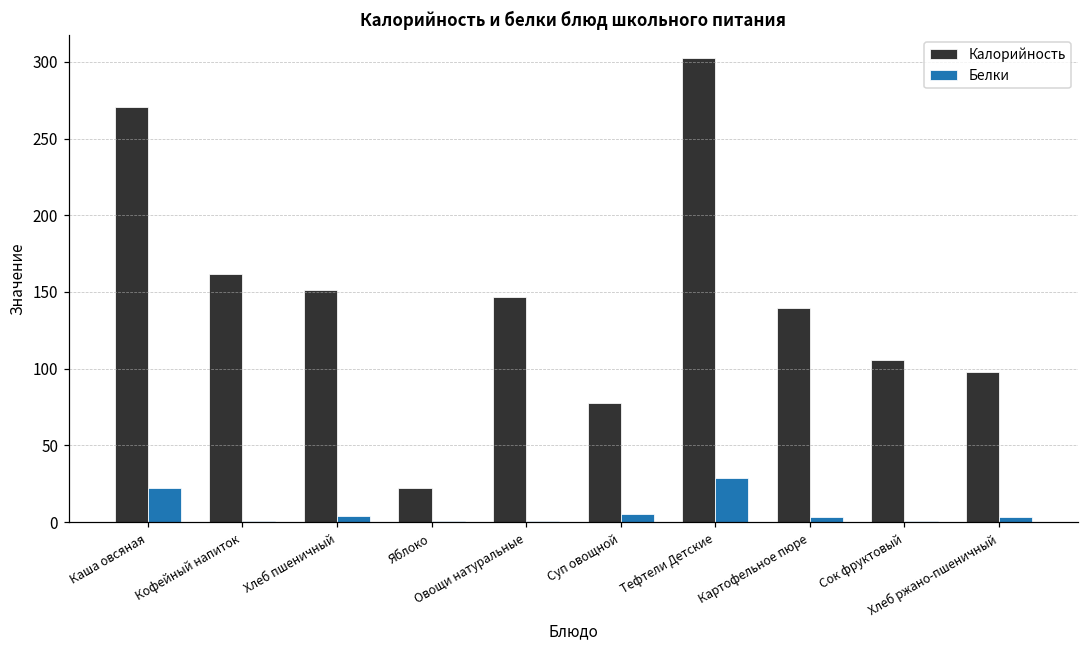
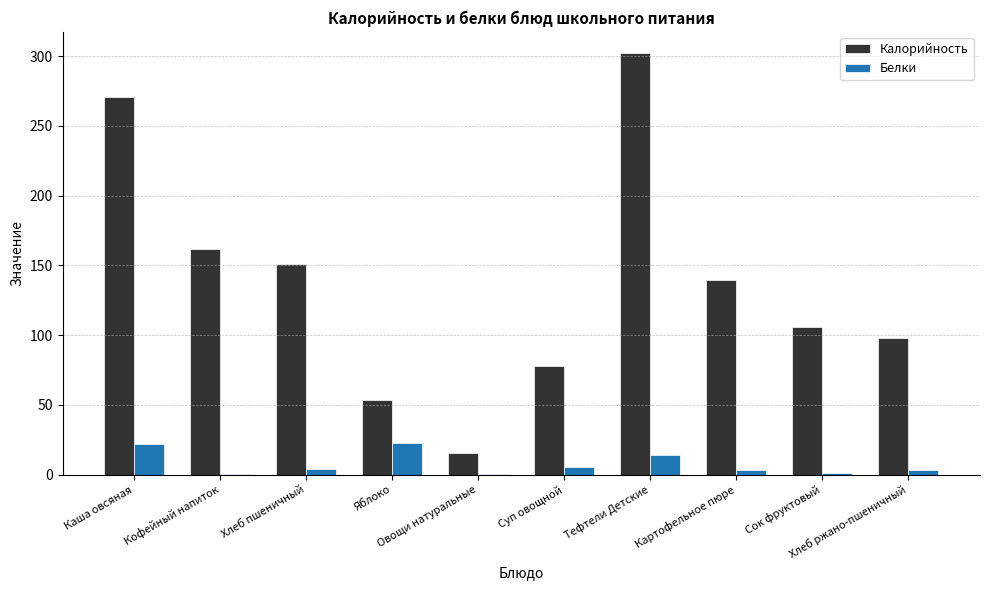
Калорийность, Яблоко: 22 -> 53
Белки, Яблоко: 1 -> 23
Калорийность, Овощи натуральные: 147 -> 16
Белки, Тефтели Детские: 29 -> 14
